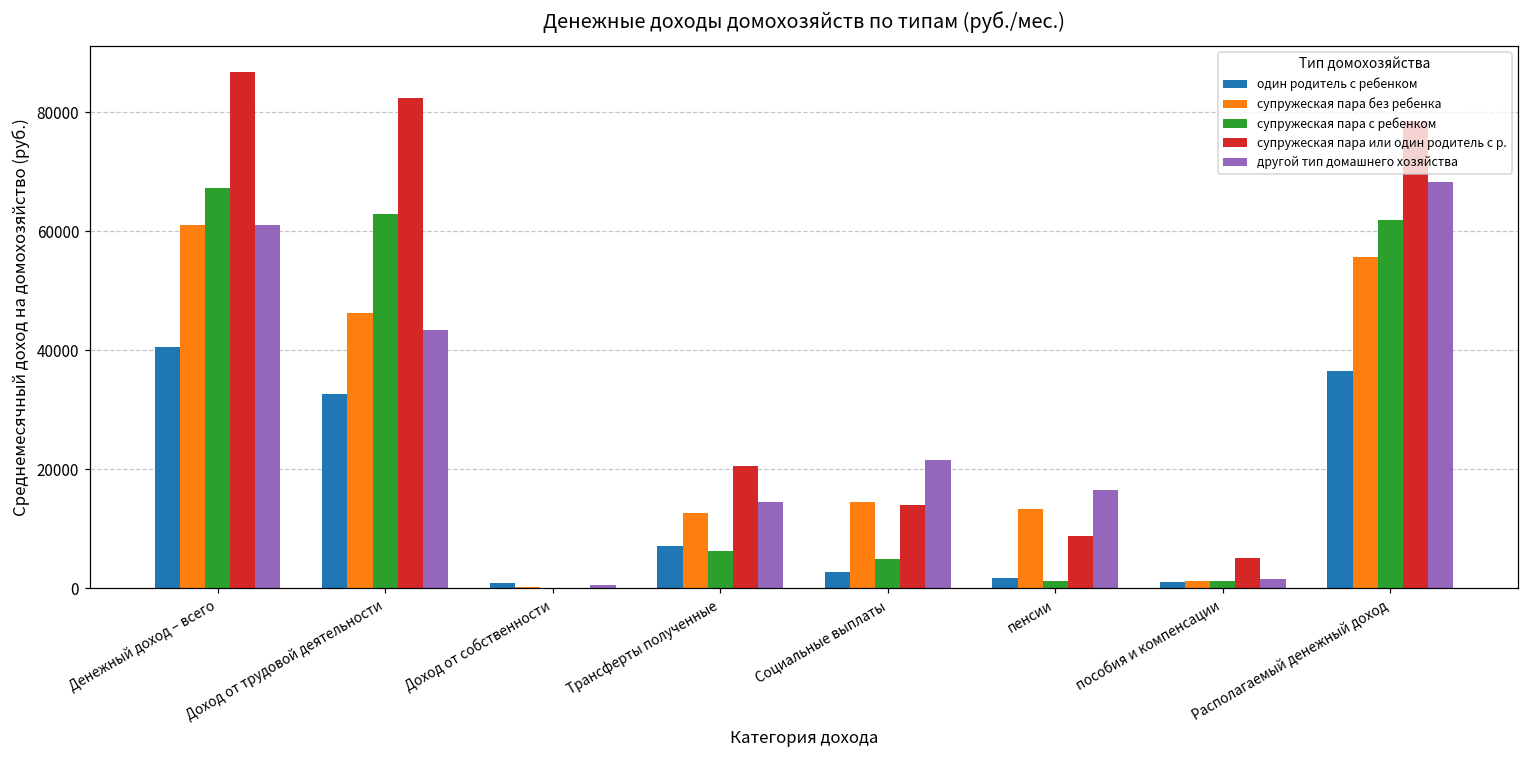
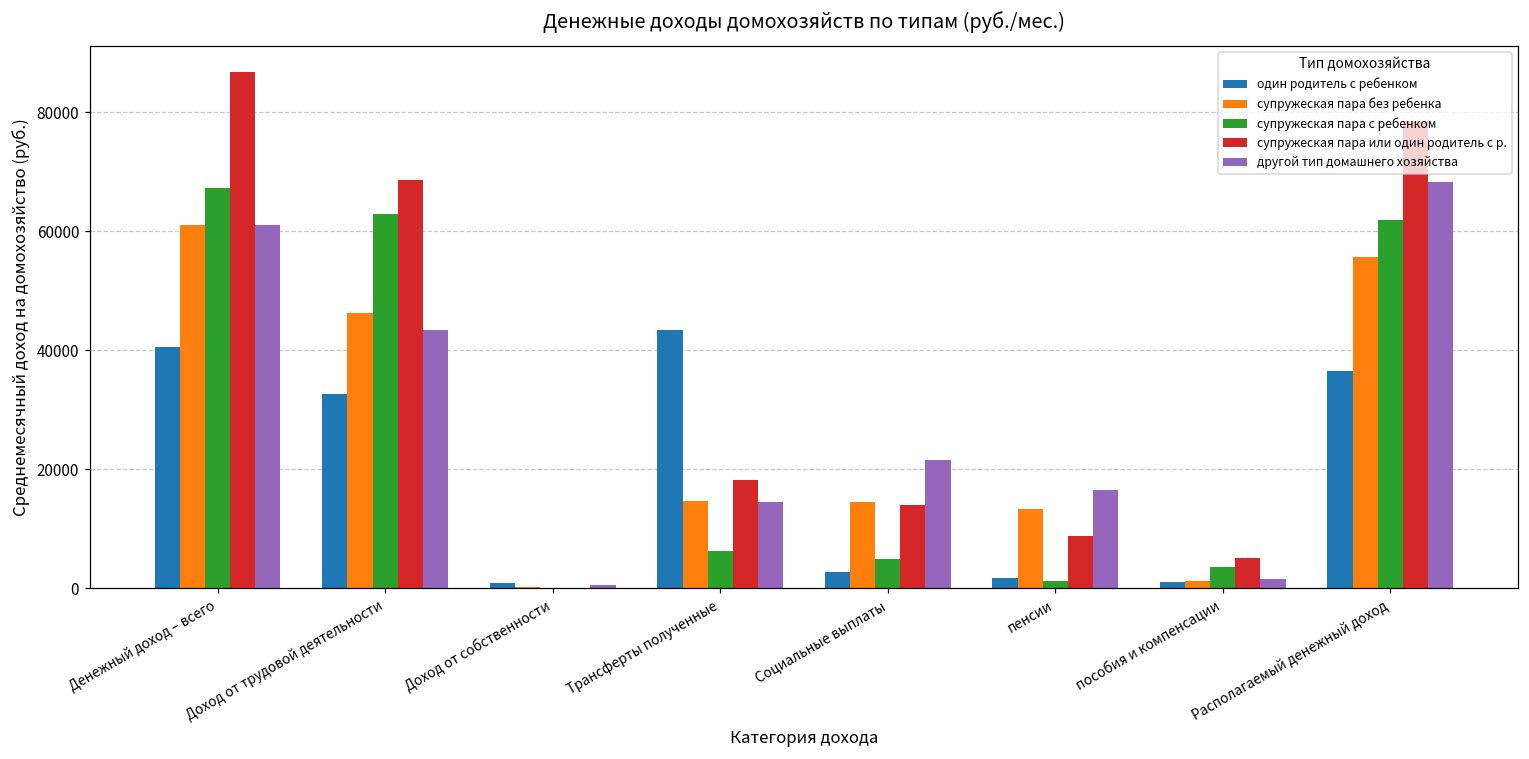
супружеская пара или один родитель с р., Доход от трудовой деятельности: 82000 -> 69000
один родитель с ребенком, Трансферты полученные: 7000 -> 43000
супружеская пара без ребенка, Трансферты полученные: 13000 -> 15000
супружеская пара или один родитель с р., Трансферты полученные: 20000 -> 18000
супружеская пара с ребенком, пособия и компенсации: 1000 -> 4000
